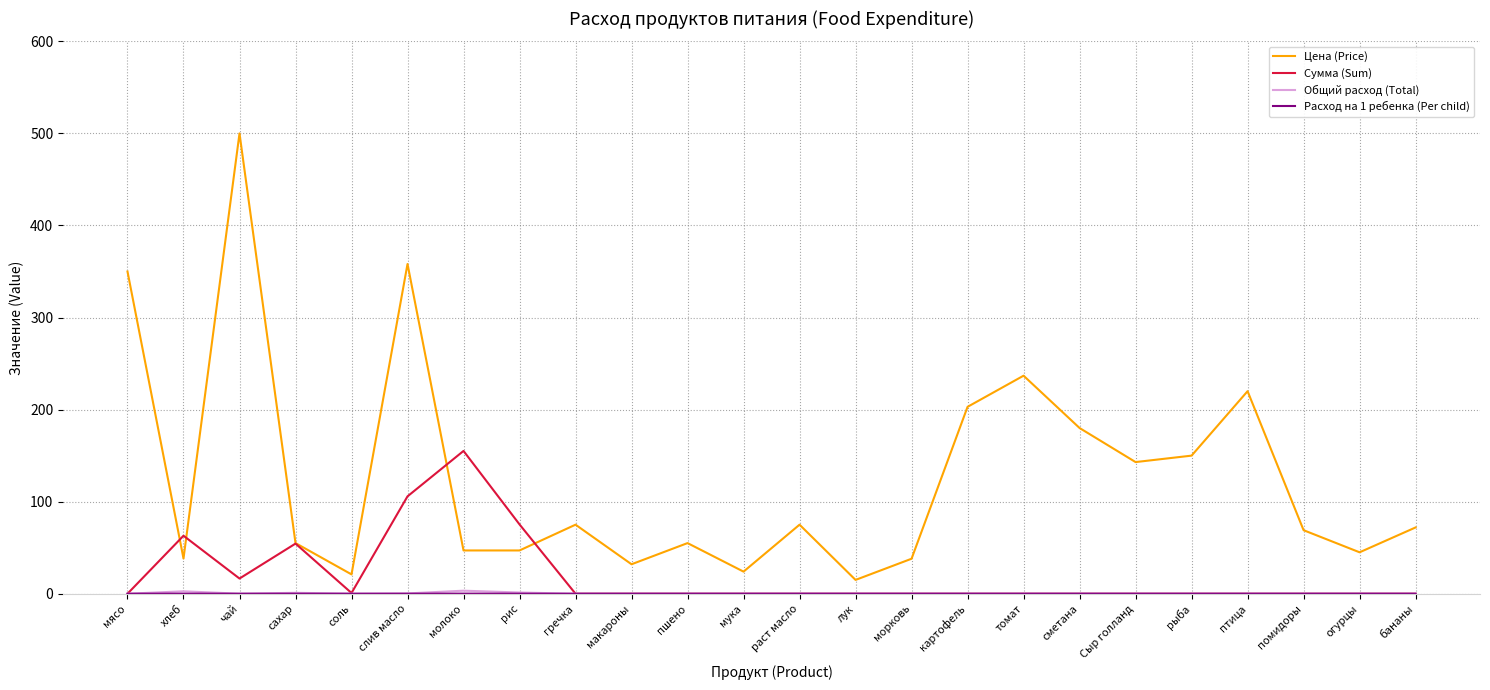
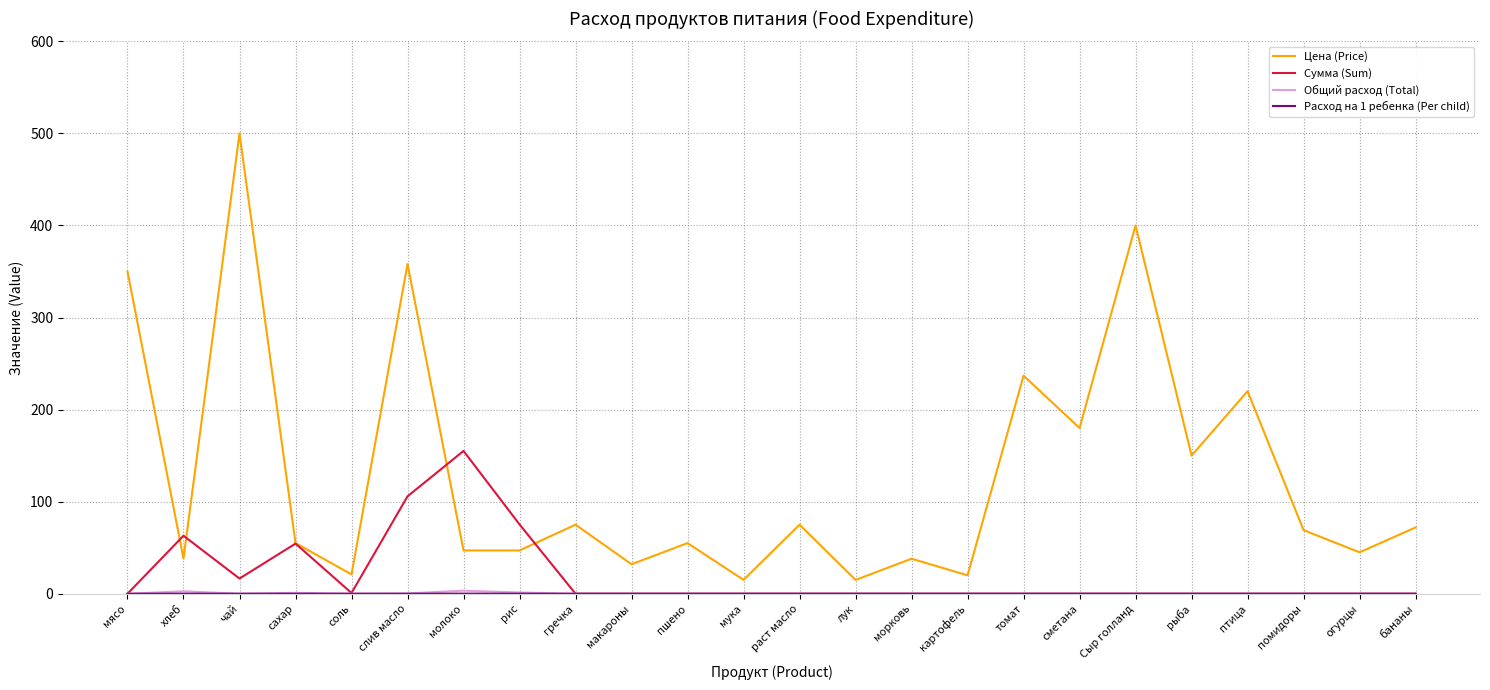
Цена (Price), мука: 24 -> 15
Цена (Price), картофель: 200 -> 20
Цена (Price), Сыр голланд: 140 -> 400
